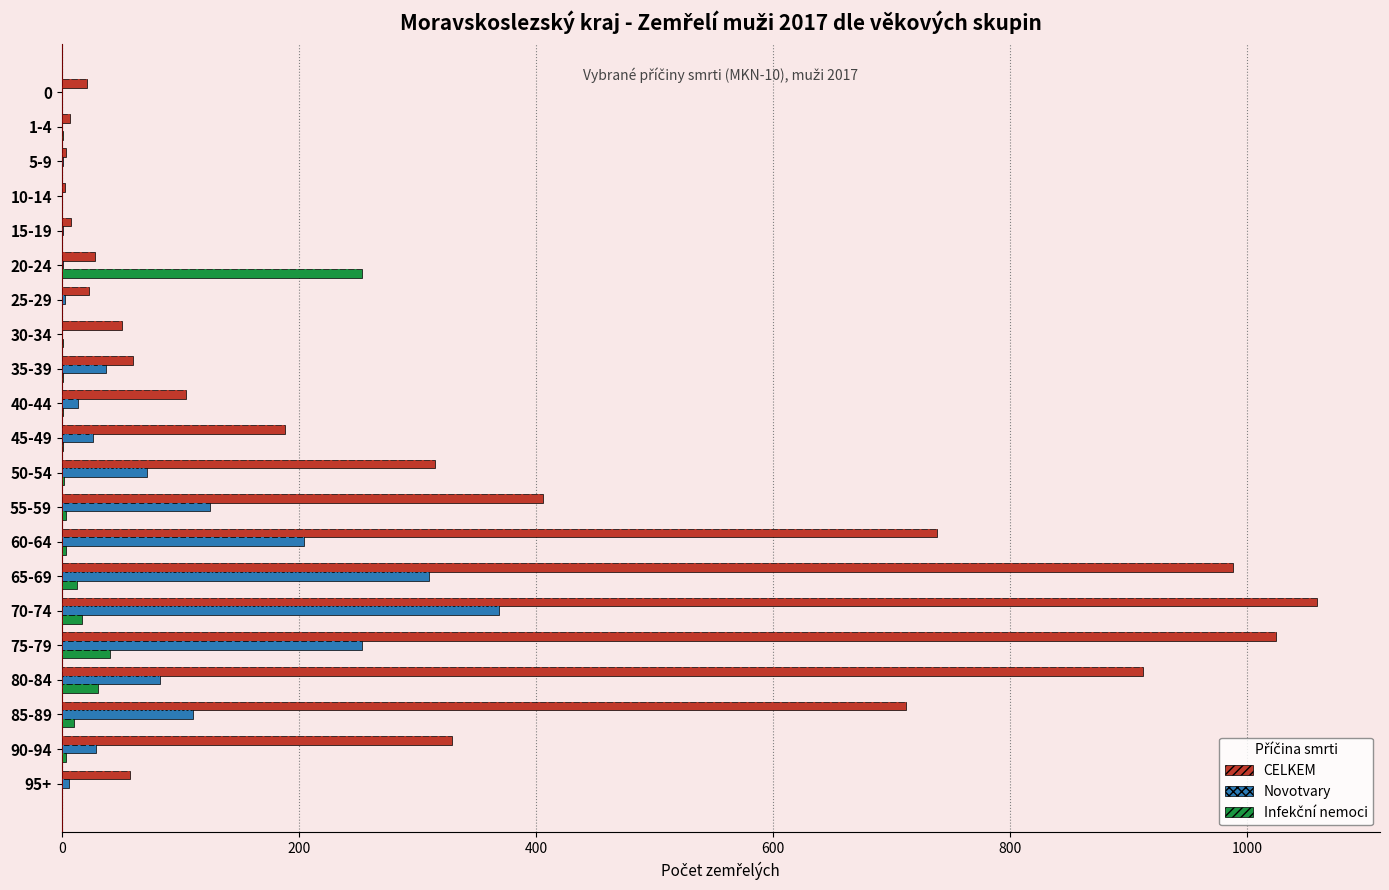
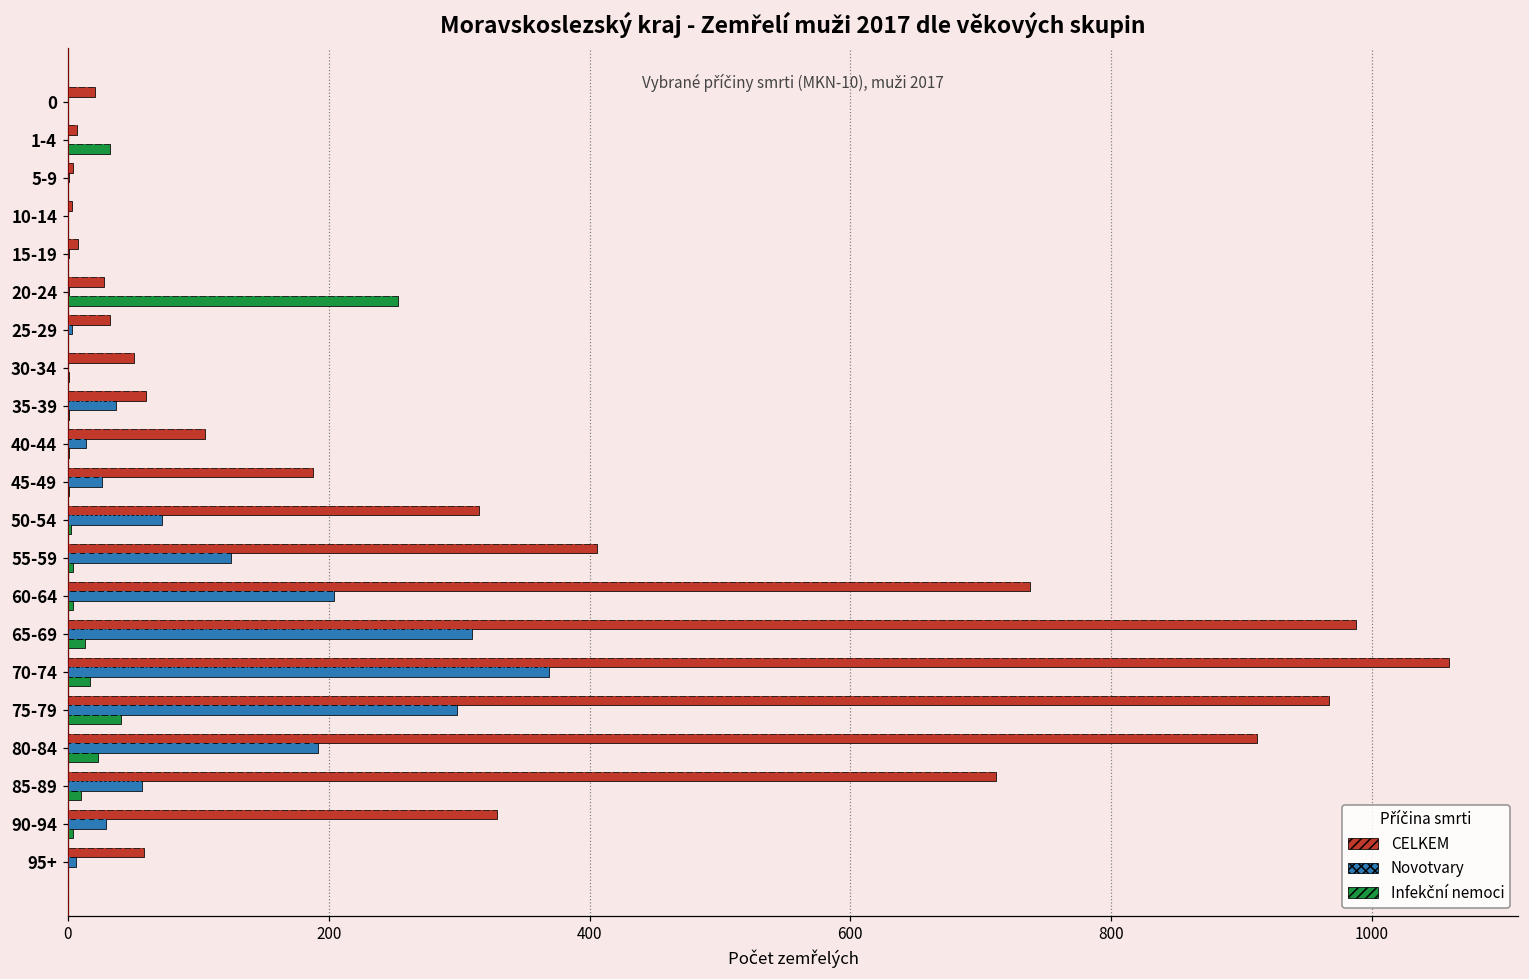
Infekční nemoci, 1-4: 1 -> 32
CELKEM, 25-29: 23 -> 32
CELKEM, 75-79: 1024 -> 967
Novotvary, 75-79: 253 -> 298
Novotvary, 80-84: 83 -> 192
Infekční nemoci, 80-84: 31 -> 23
Novotvary, 85-89: 111 -> 57
